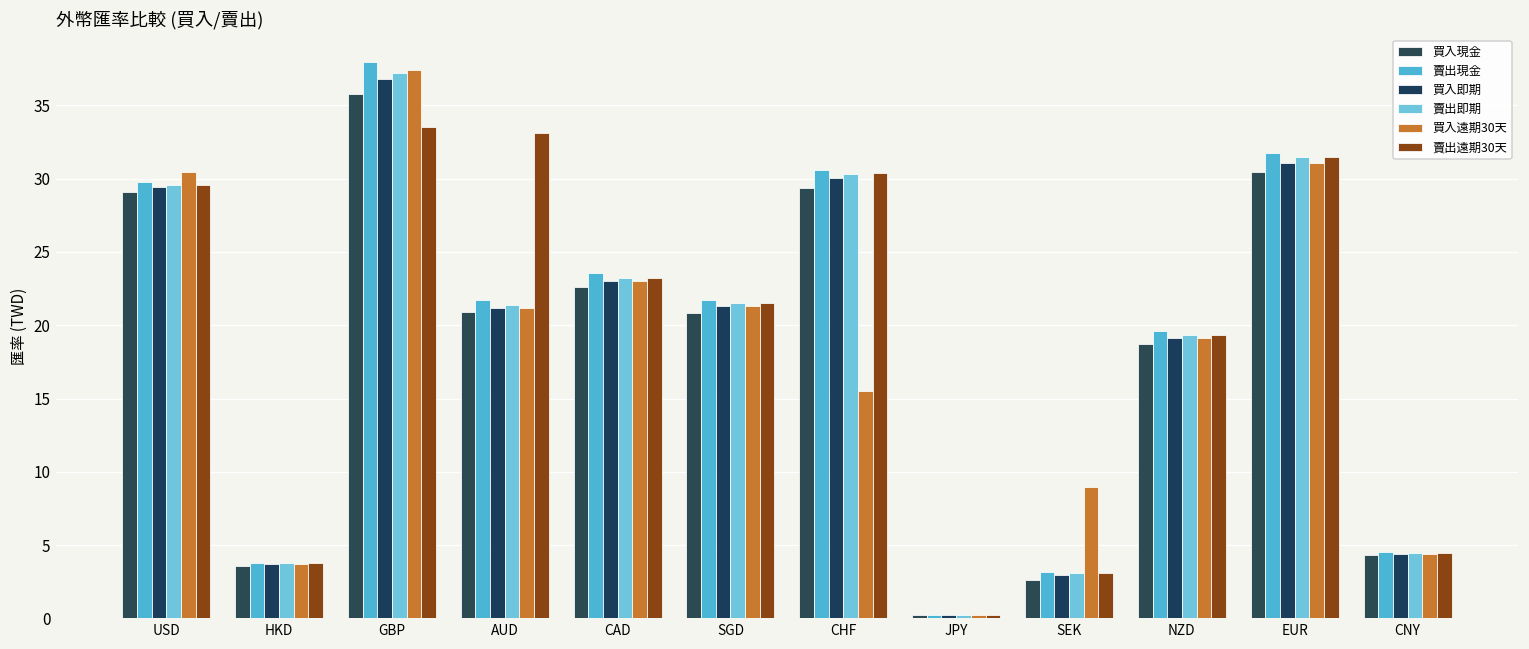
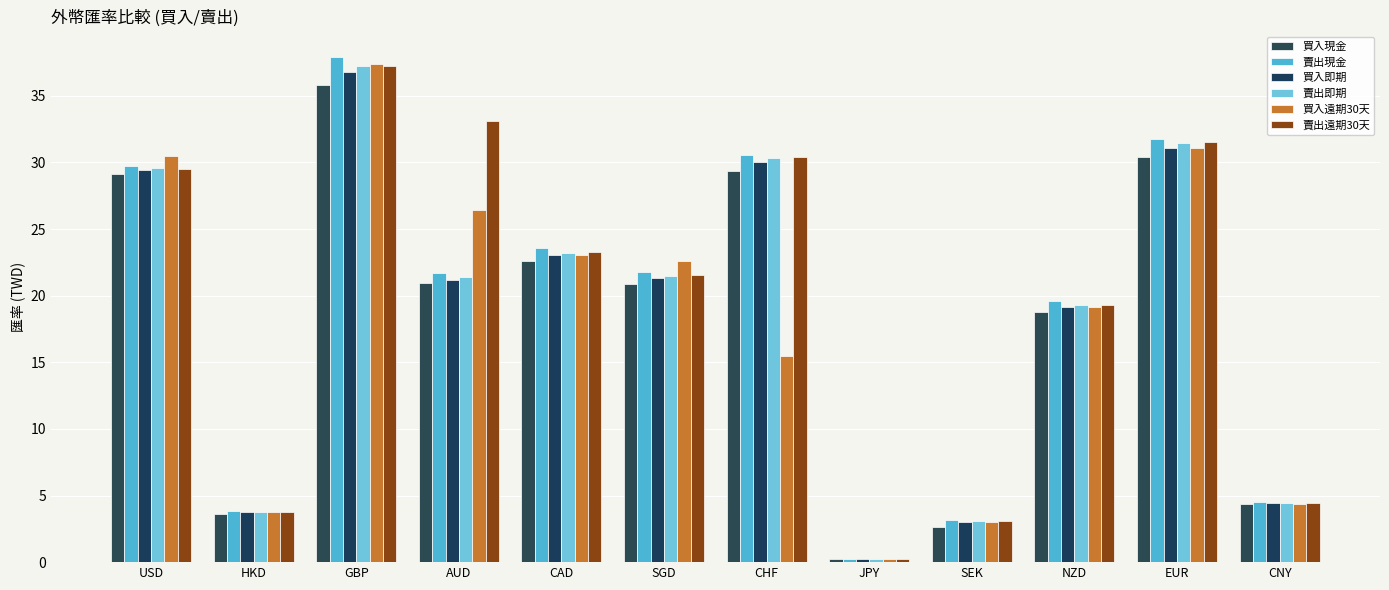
賣出遠期30天, GBP: 33.5 -> 37.2
買入遠期30天, AUD: 21.2 -> 26.4
買入遠期30天, SGD: 21.3 -> 22.6
買入遠期30天, SEK: 8.9 -> 3.0
